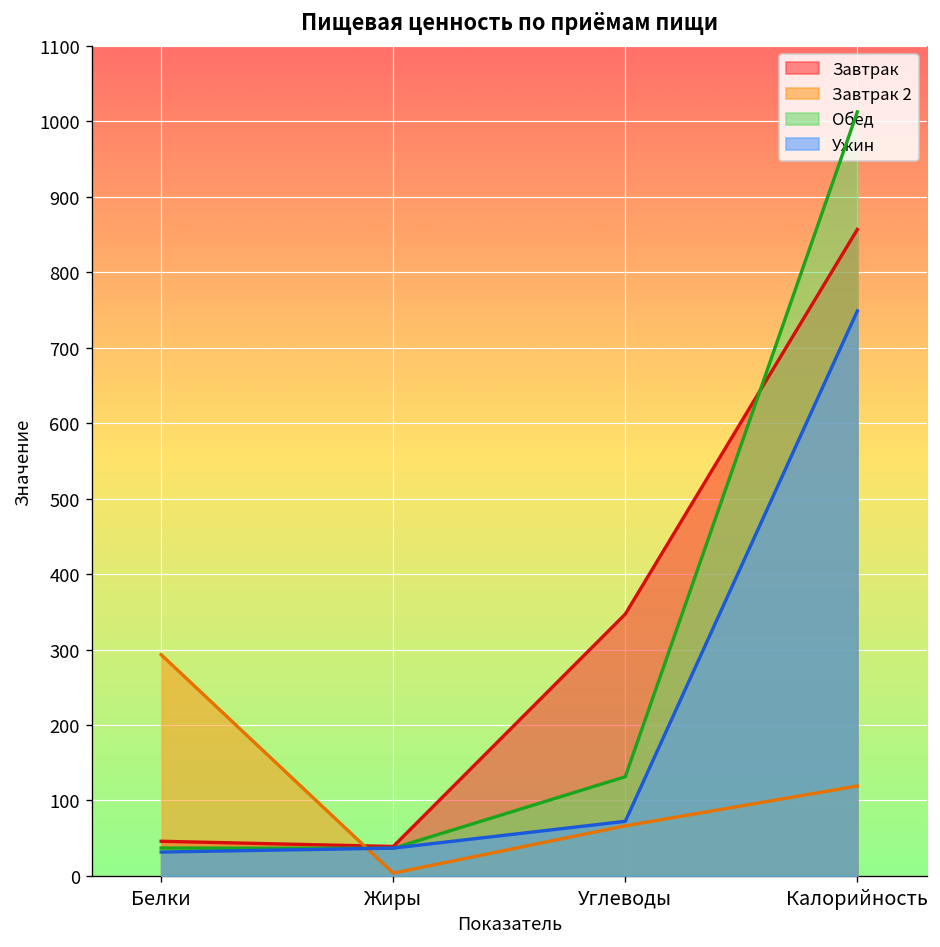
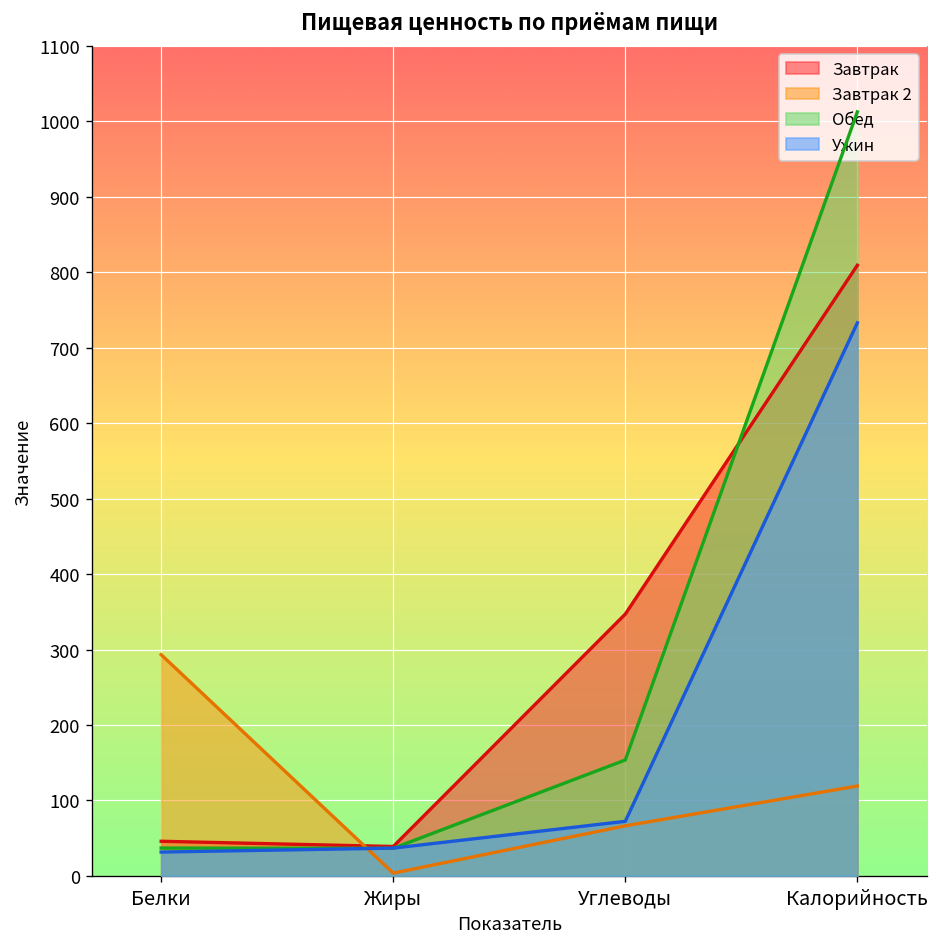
Обед, Углеводы: 130 -> 150
Завтрак, Калорийность: 860 -> 810
Ужин, Калорийность: 750 -> 730
